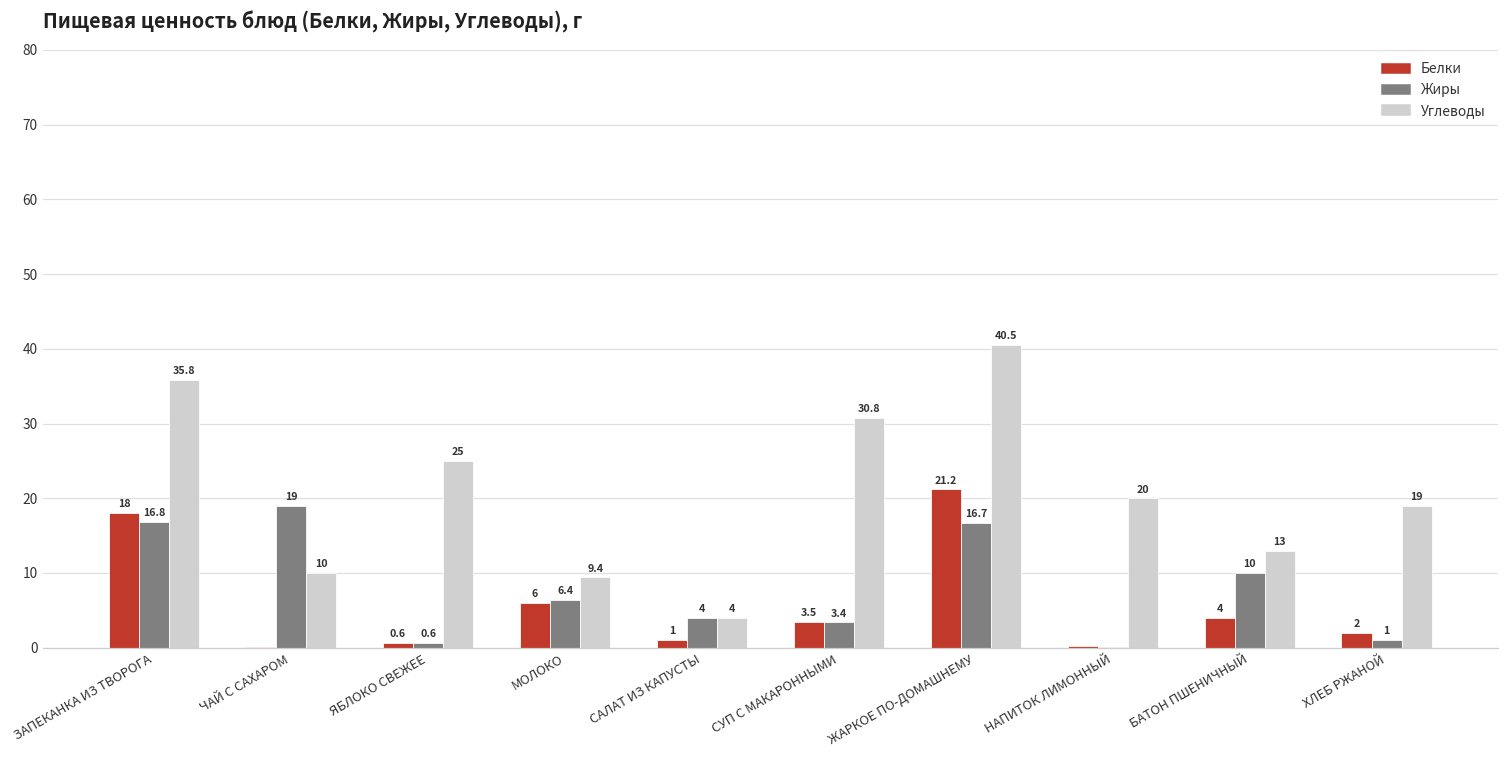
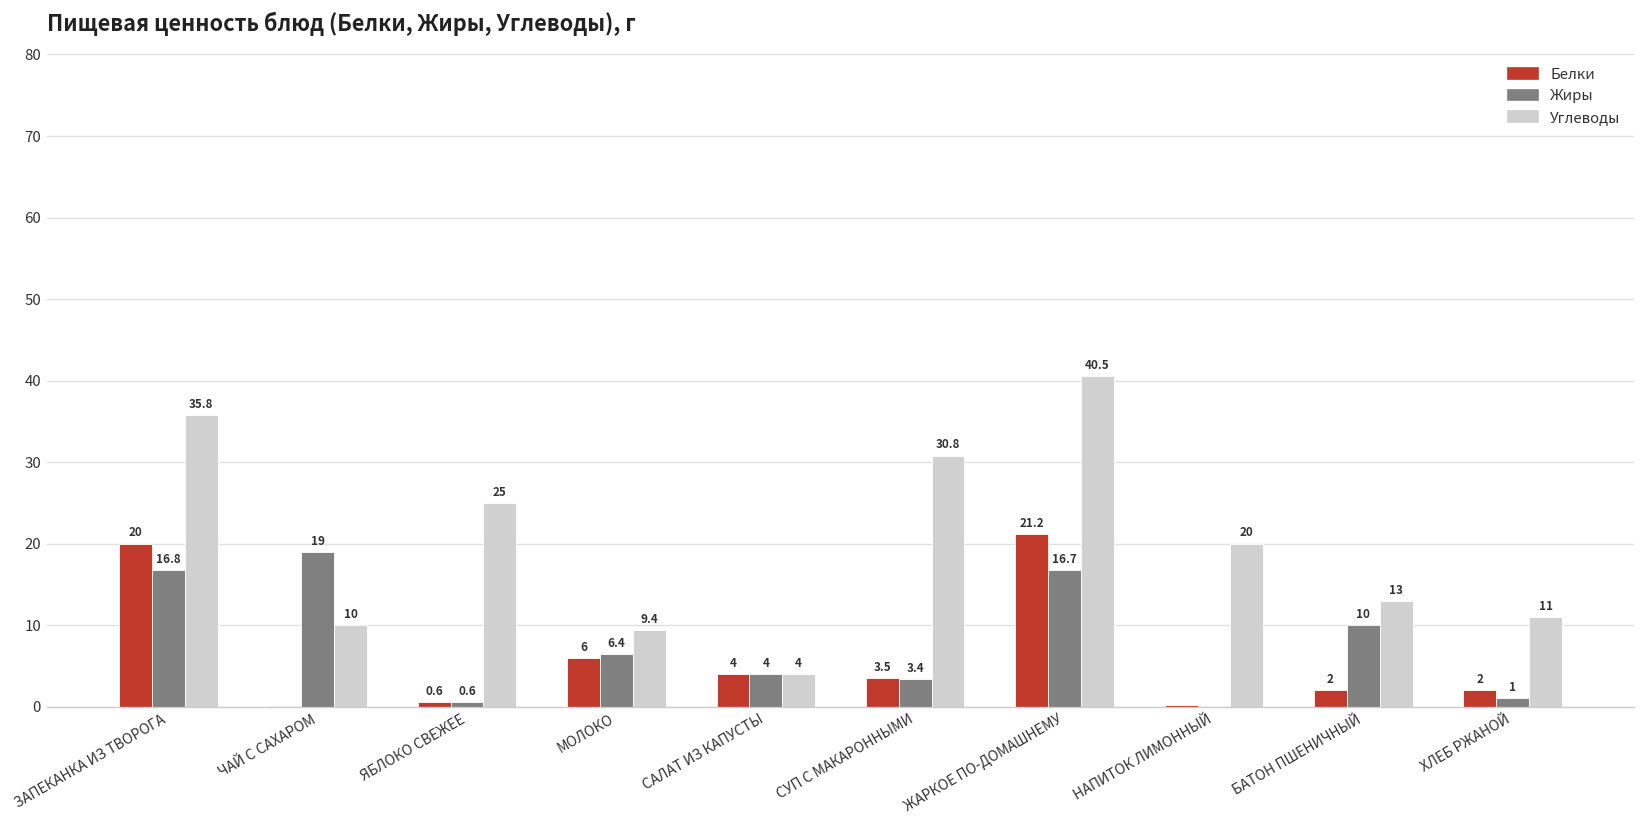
Белки, ЗАПЕКАНКА ИЗ ТВОРОГА: 18 -> 20
Белки, САЛАТ ИЗ КАПУСТЫ: 1 -> 4
Белки, БАТОН ПШЕНИЧНЫЙ: 4 -> 2
Углеводы, ХЛЕБ РЖАНОЙ: 19 -> 11
